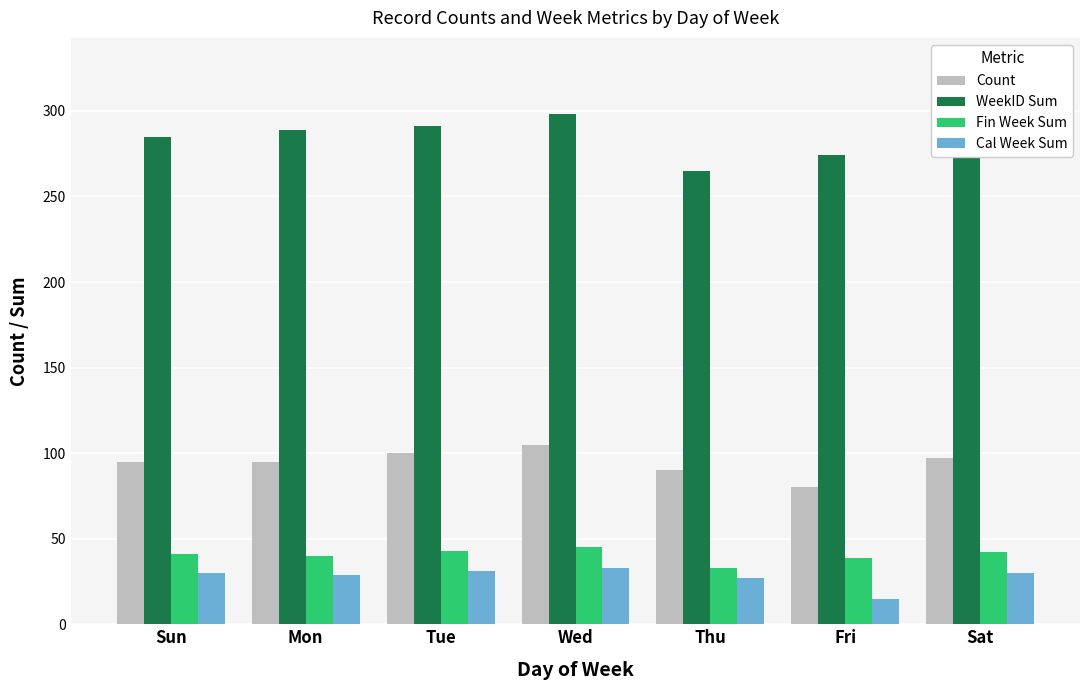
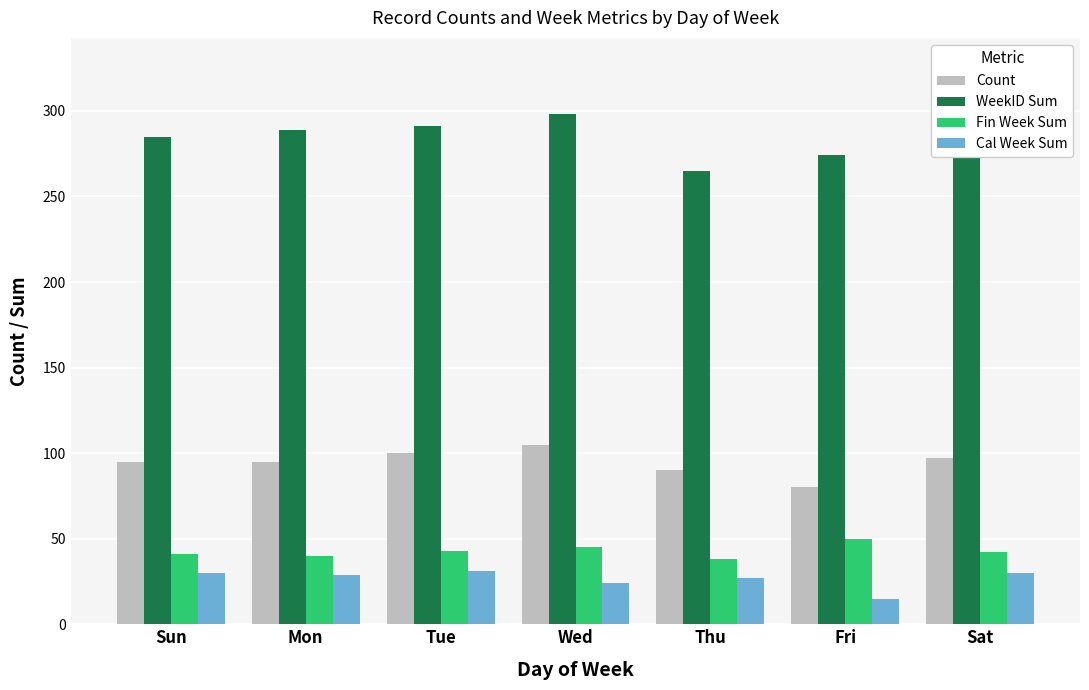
Cal Week Sum, Wed: 33 -> 24
Fin Week Sum, Thu: 33 -> 38
Fin Week Sum, Fri: 39 -> 50
